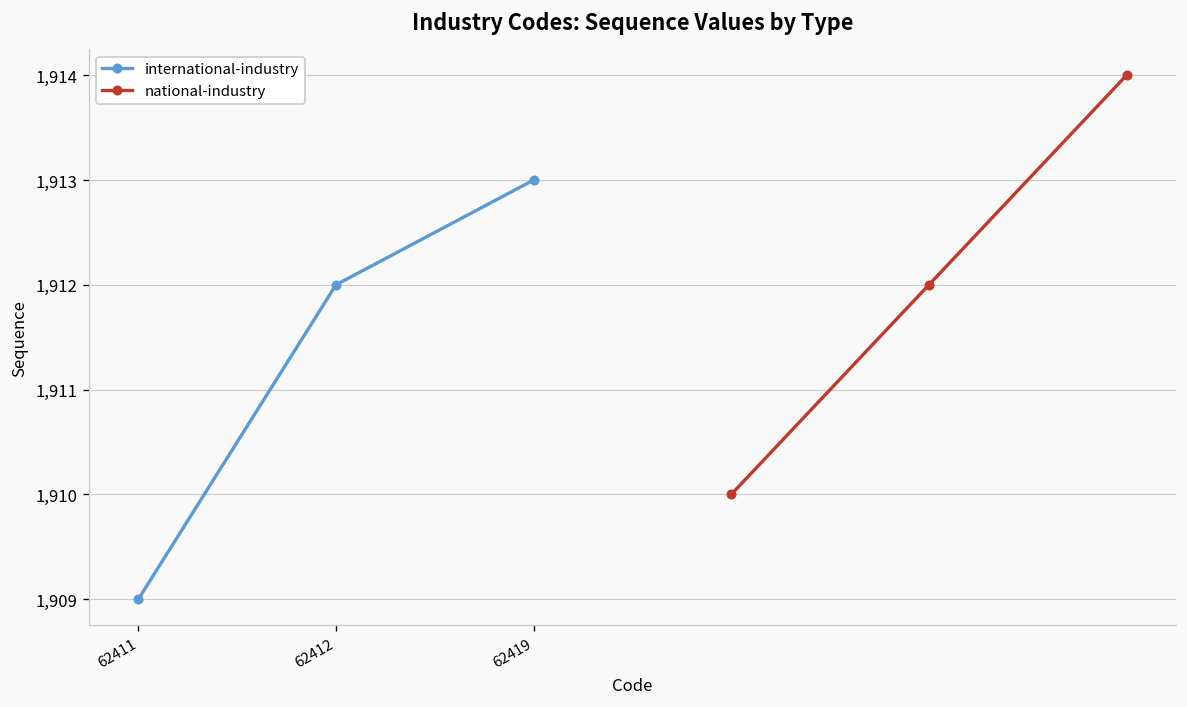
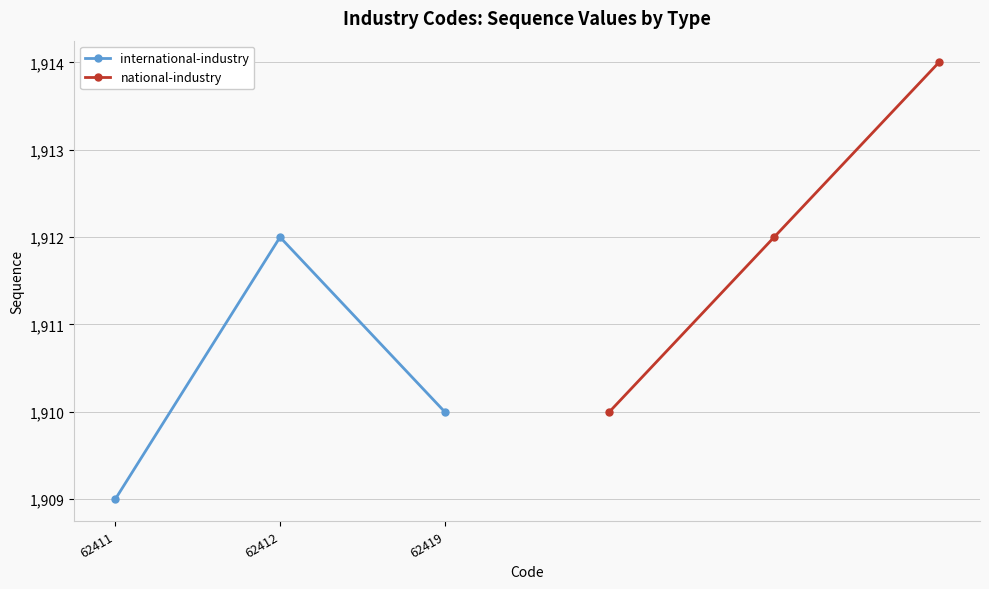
international-industry, 62419: 1,913 -> 1,910
